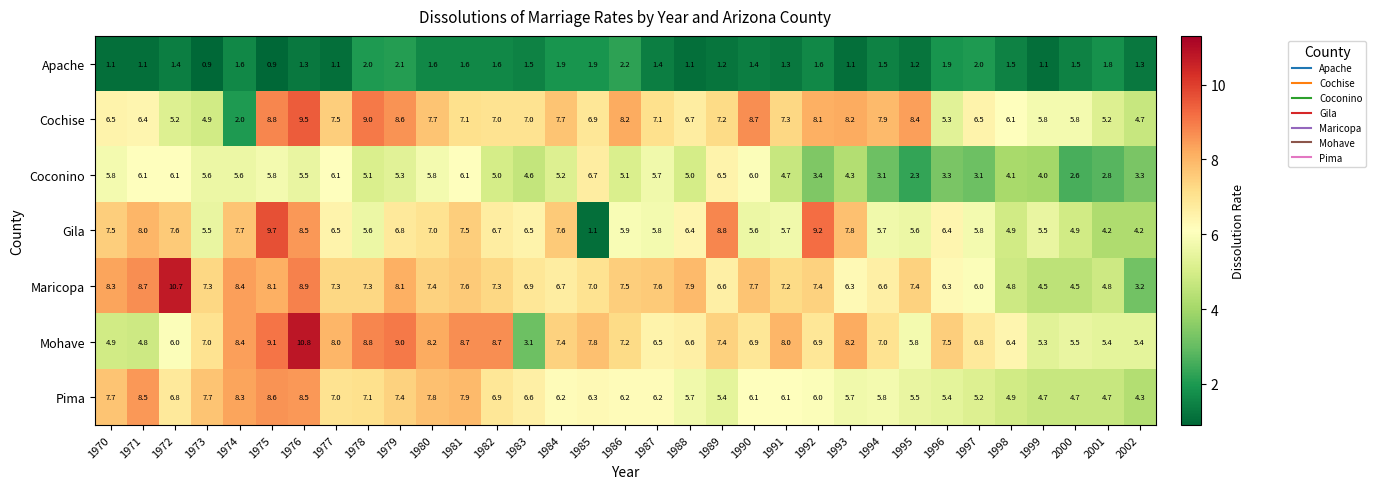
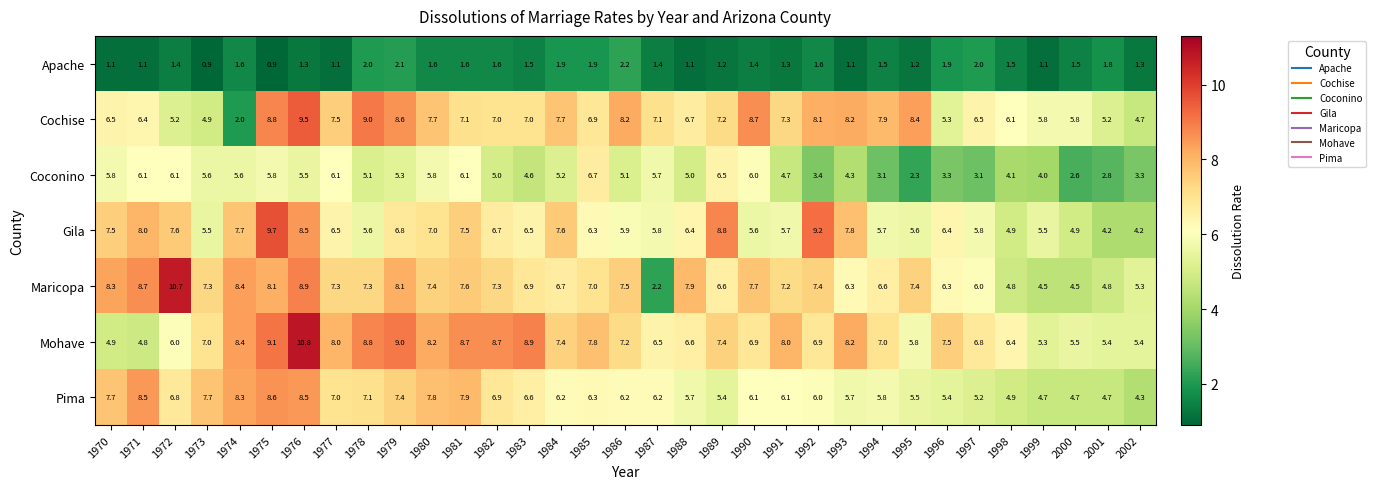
Gila, 1985: 1.1 -> 6.3
Maricopa, 1987: 7.6 -> 2.2
Maricopa, 2002: 3.2 -> 5.3
Mohave, 1983: 3.1 -> 8.9
